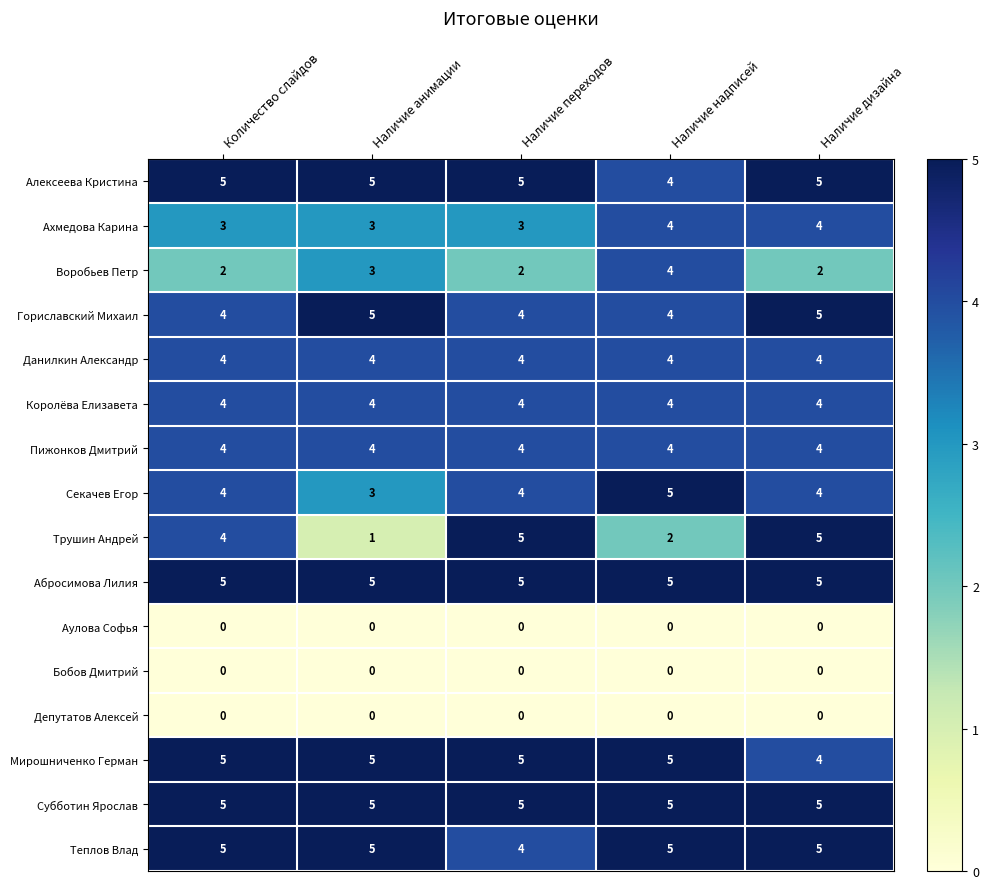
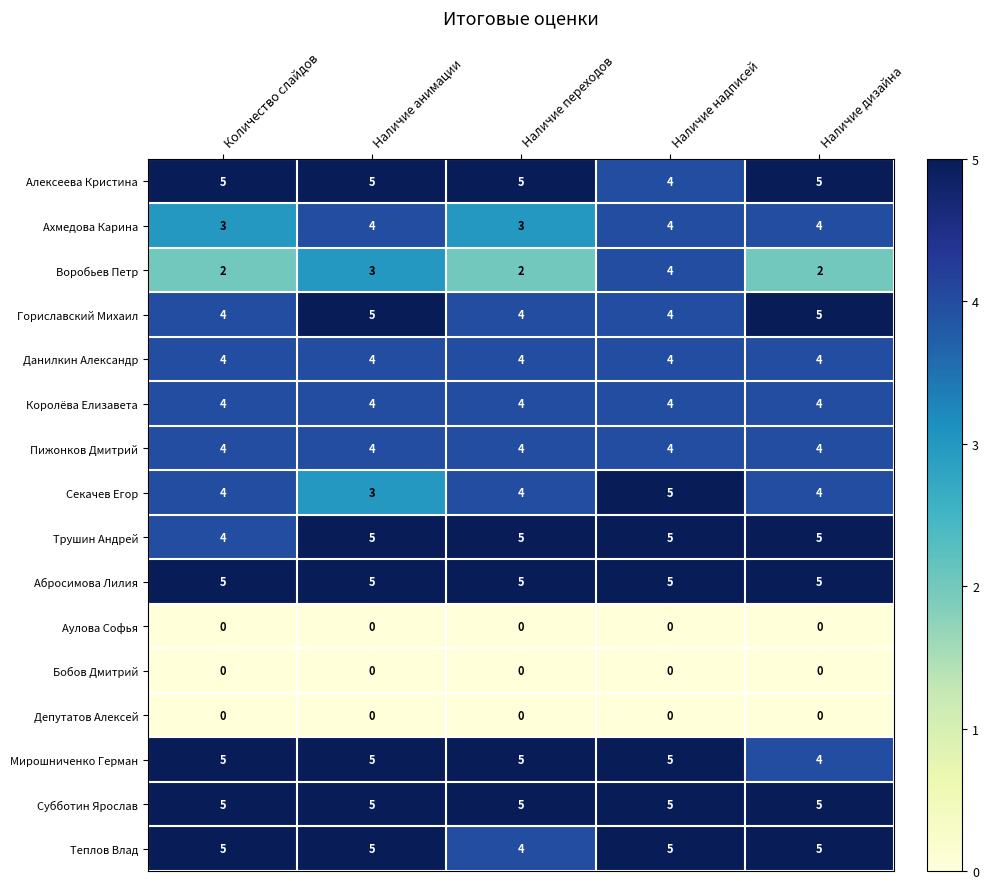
Ахмедова Карина, Наличие анимации: 3 -> 4
Трушин Андрей, Наличие анимации: 1 -> 5
Трушин Андрей, Наличие надписей: 2 -> 5
